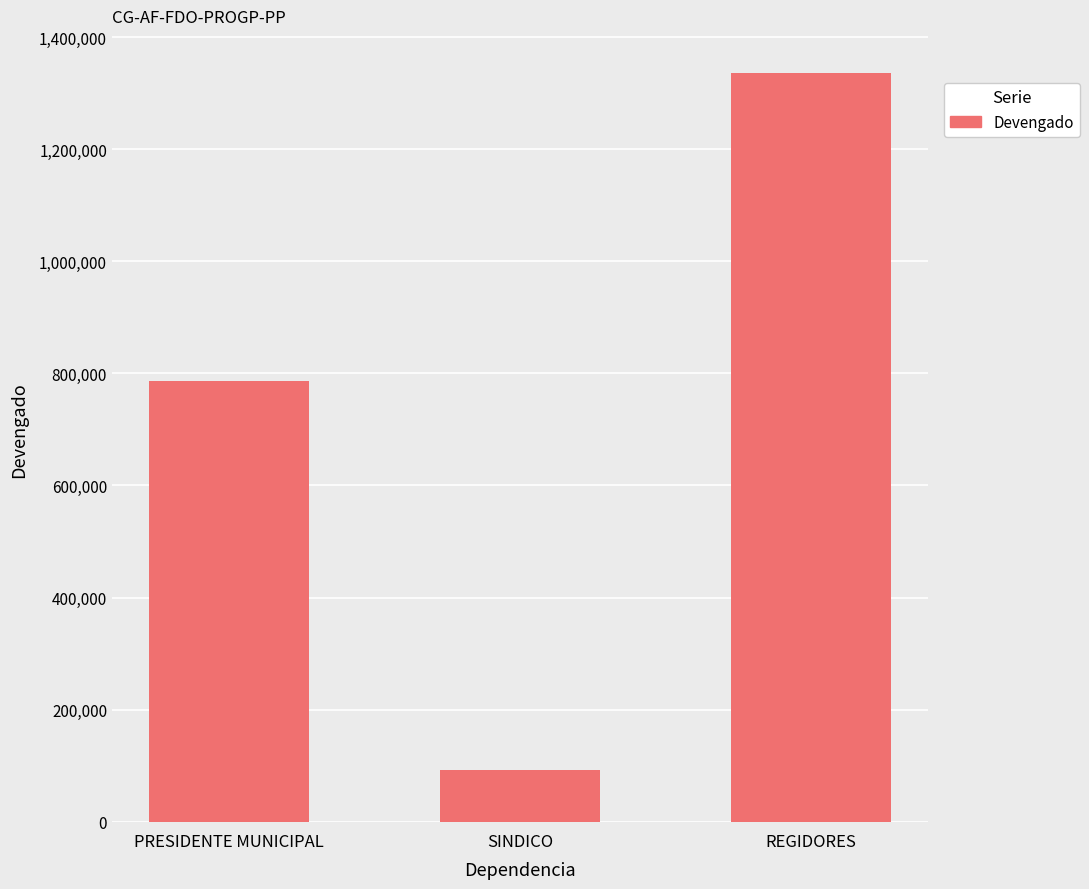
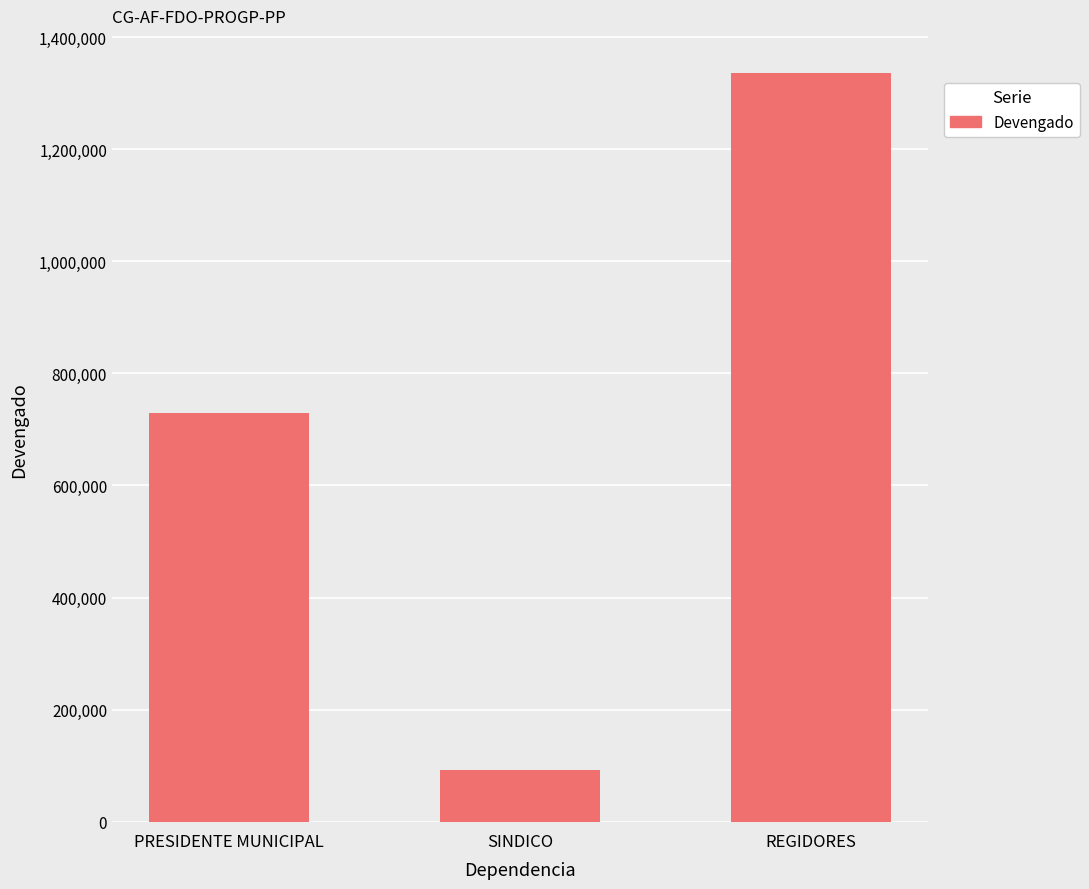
PRESIDENTE MUNICIPAL: 790,000 -> 730,000
